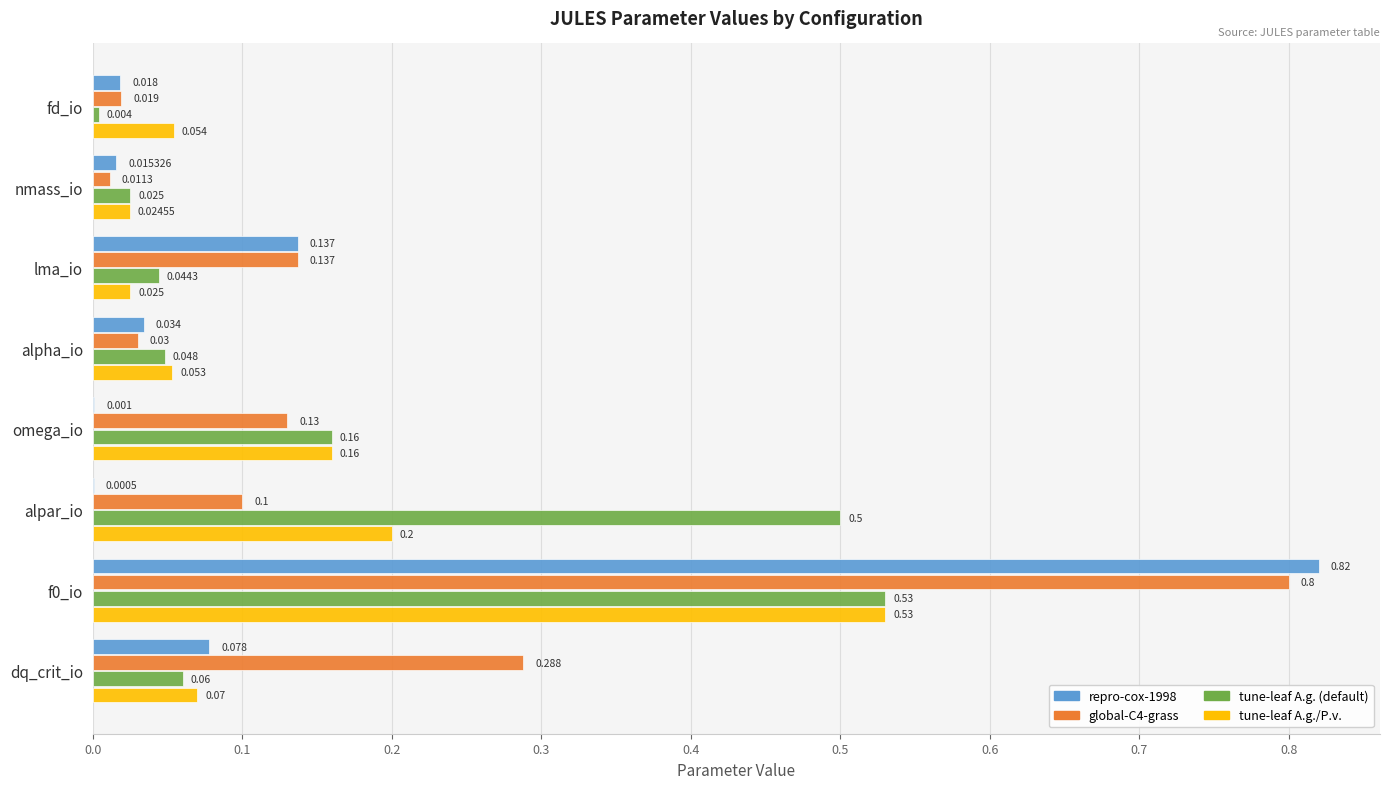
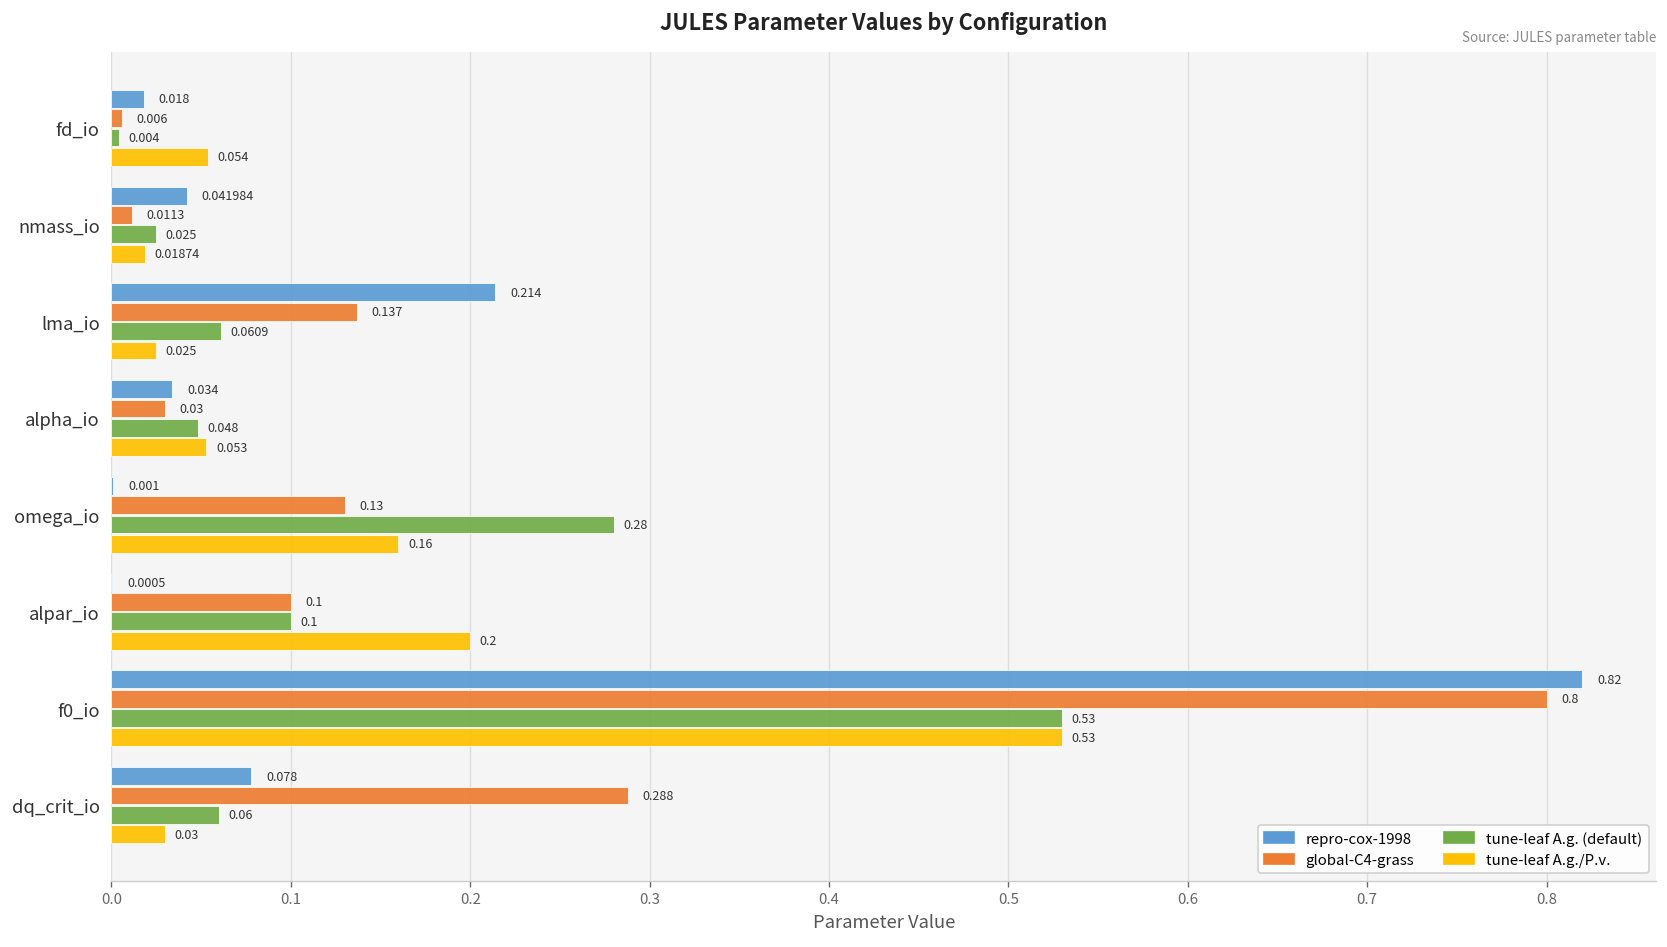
global-C4-grass, fd_io: 0.019 -> 0.006
repro-cox-1998, nmass_io: 0.015326 -> 0.041984
tune-leaf A.g./P.v., nmass_io: 0.02455 -> 0.01874
repro-cox-1998, lma_io: 0.137 -> 0.214
tune-leaf A.g. (default), lma_io: 0.0443 -> 0.0609
tune-leaf A.g. (default), omega_io: 0.16 -> 0.28
tune-leaf A.g. (default), alpar_io: 0.5 -> 0.1
tune-leaf A.g./P.v., dq_crit_io: 0.07 -> 0.03
